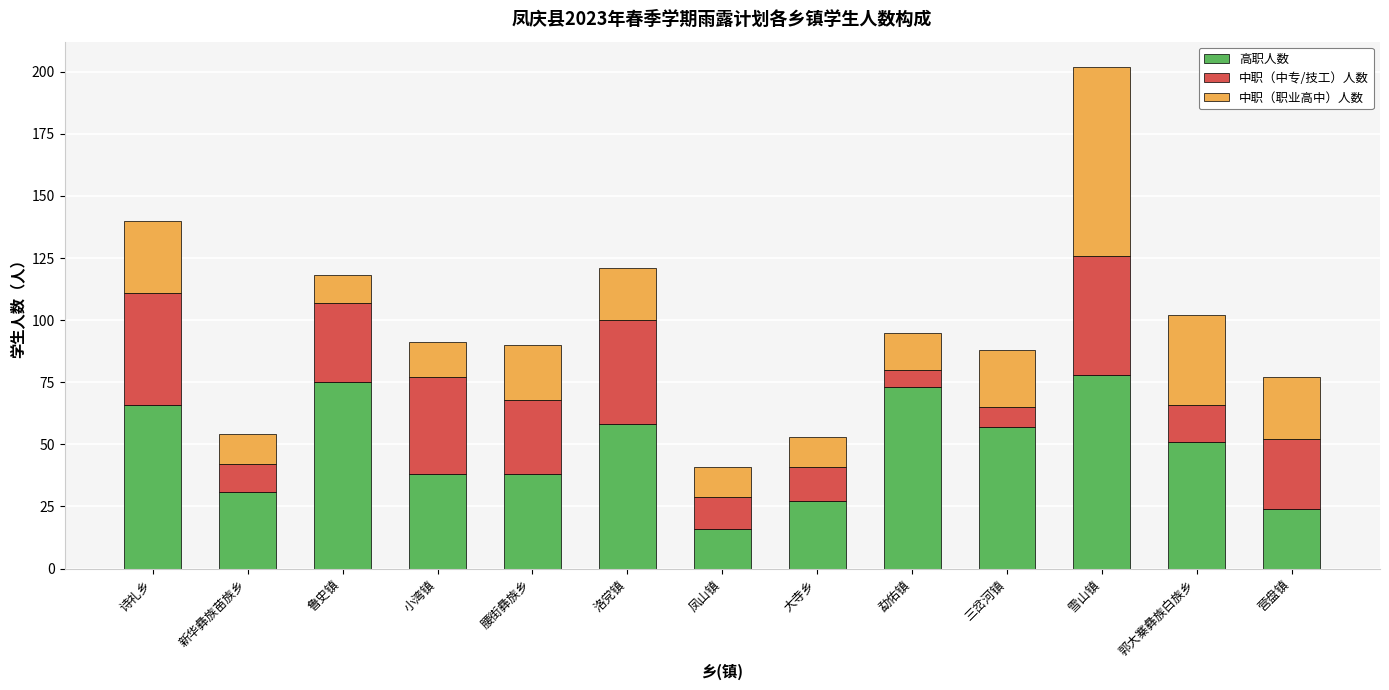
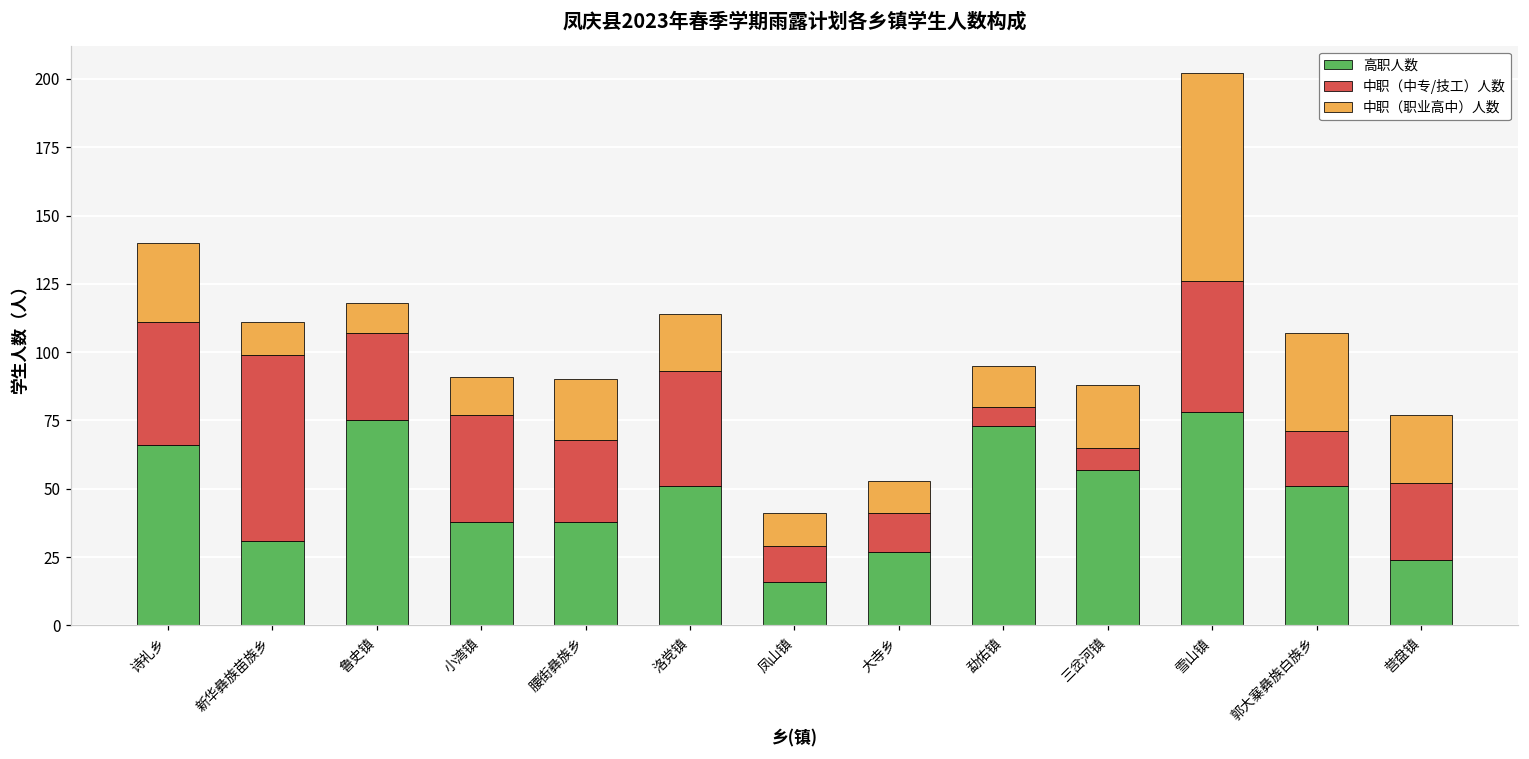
中职（中专/技工）人数, 新华彝族苗族乡: 11 -> 68
高职人数, 洛党镇: 58 -> 51
中职（中专/技工）人数, 郭大寨彝族白族乡: 15 -> 20
